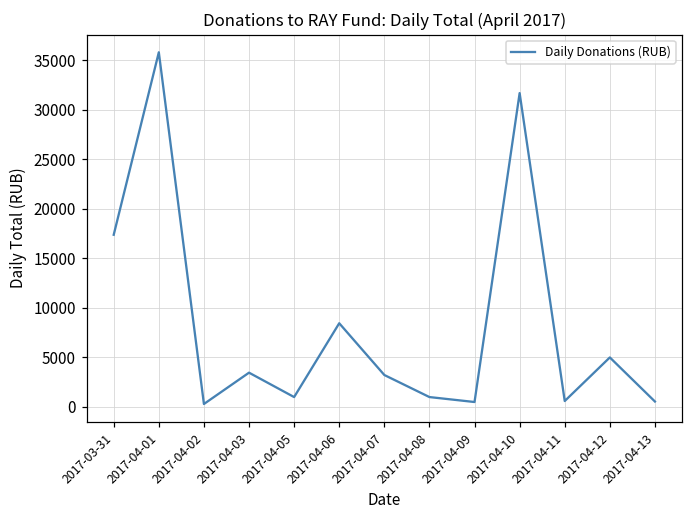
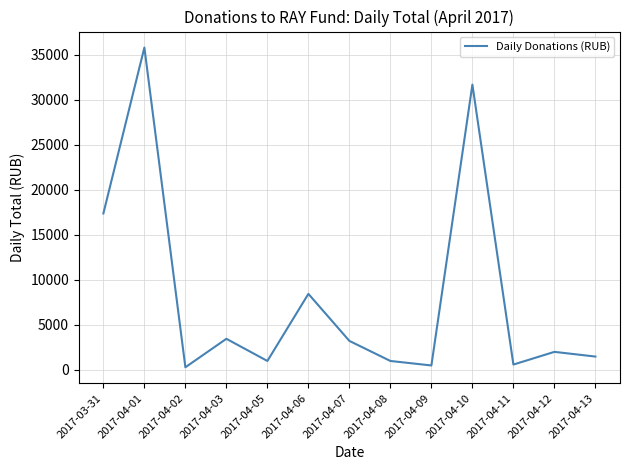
2017-04-12: 5000 -> 2000
2017-04-13: 600 -> 1500
